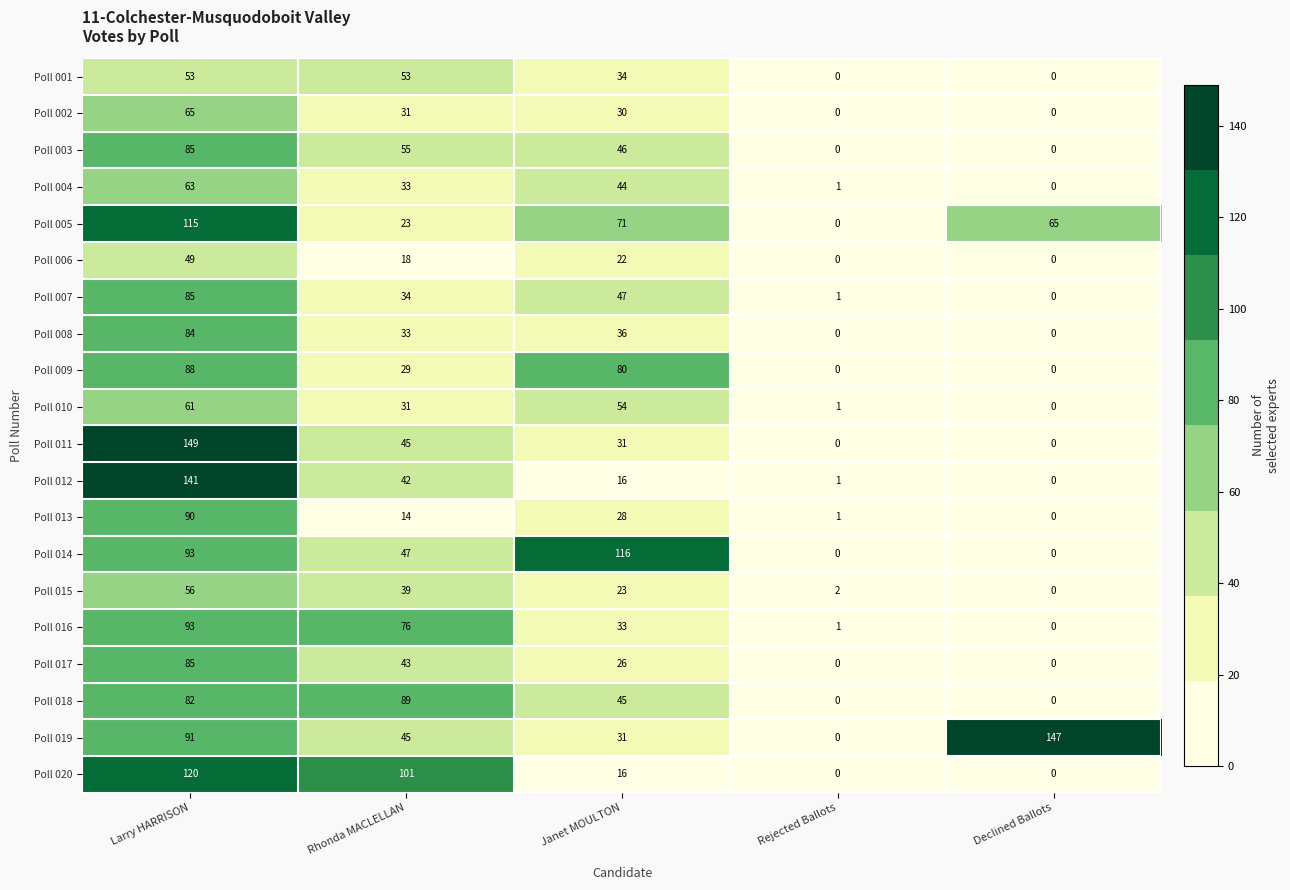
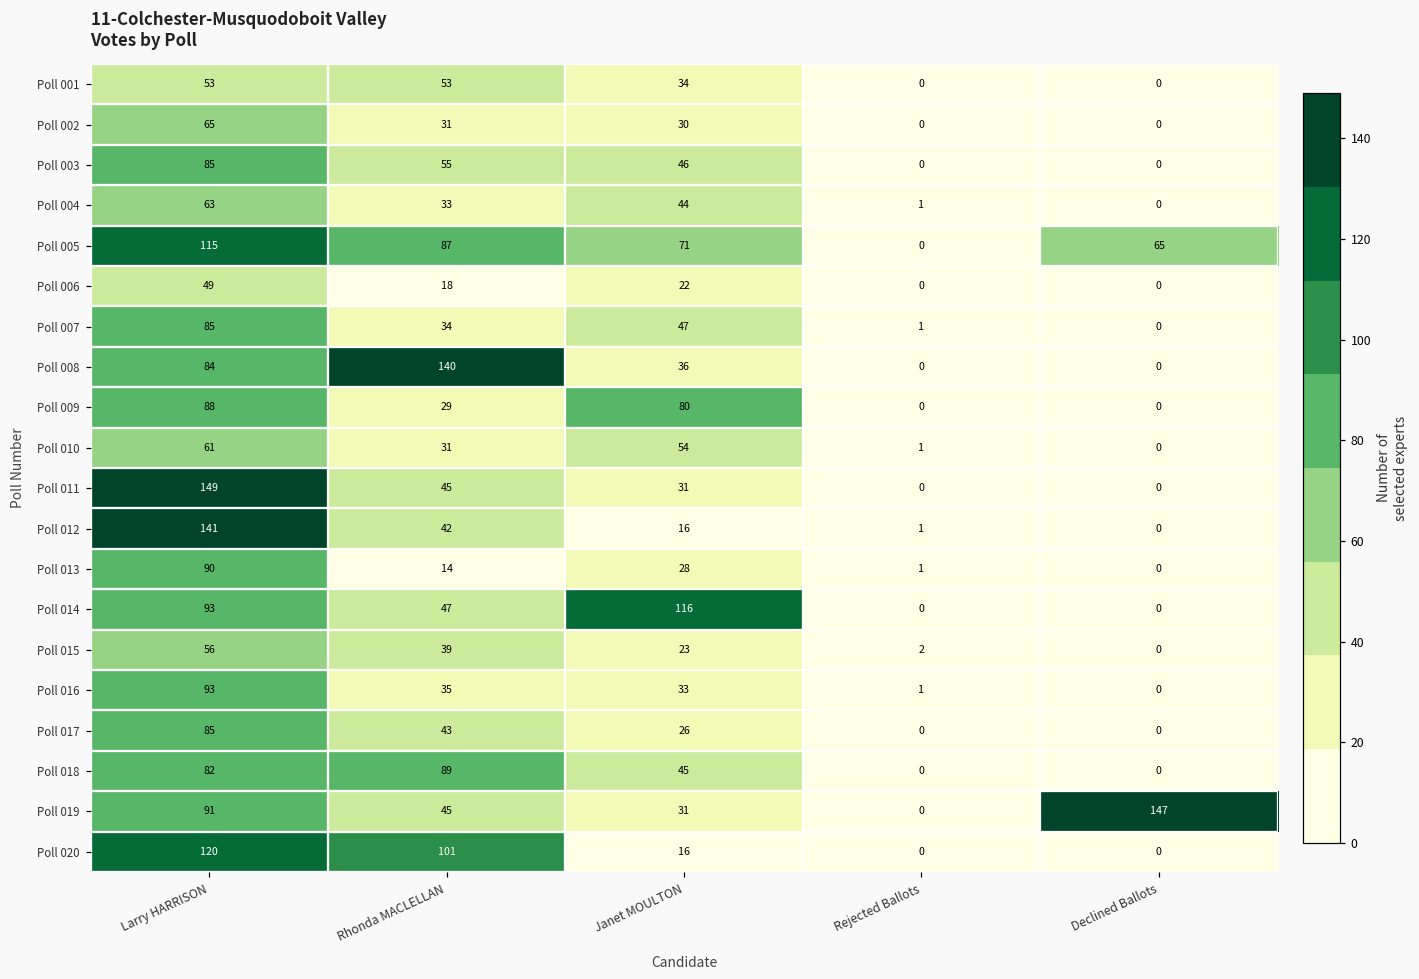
Poll 005, Rhonda MACLELLAN: 23 -> 87
Poll 008, Rhonda MACLELLAN: 33 -> 140
Poll 016, Rhonda MACLELLAN: 76 -> 35
